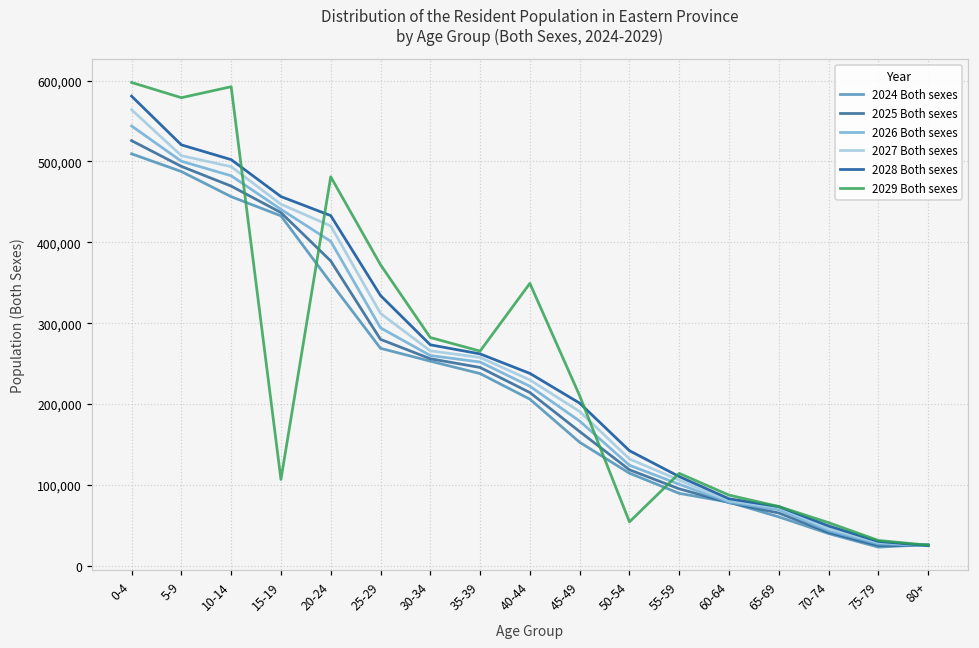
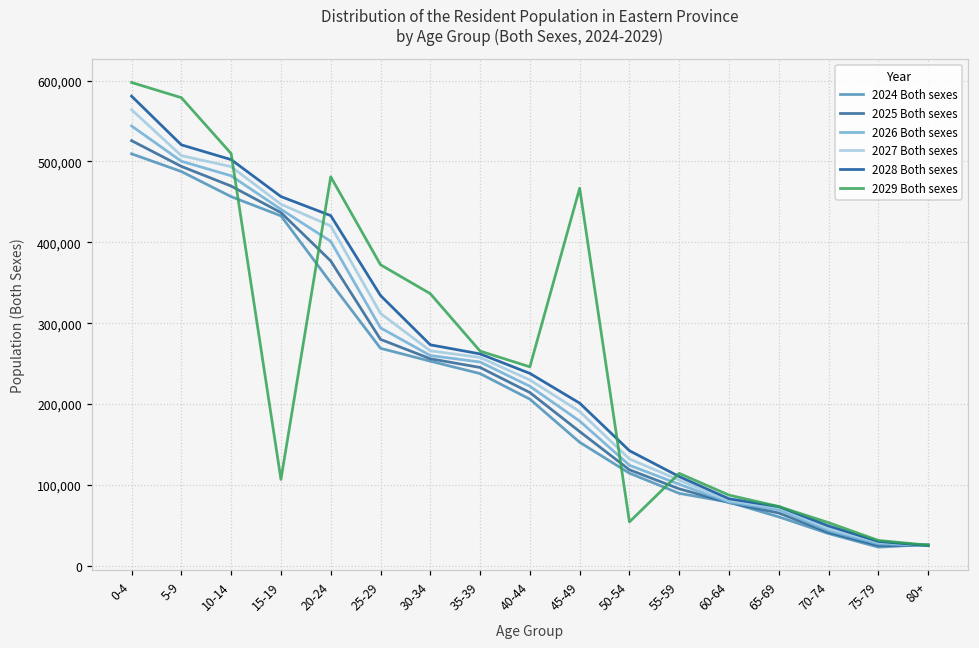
2029 Both sexes, 10-14: 590,000 -> 510,000
2029 Both sexes, 30-34: 280,000 -> 340,000
2029 Both sexes, 40-44: 350,000 -> 250,000
2029 Both sexes, 45-49: 210,000 -> 470,000
